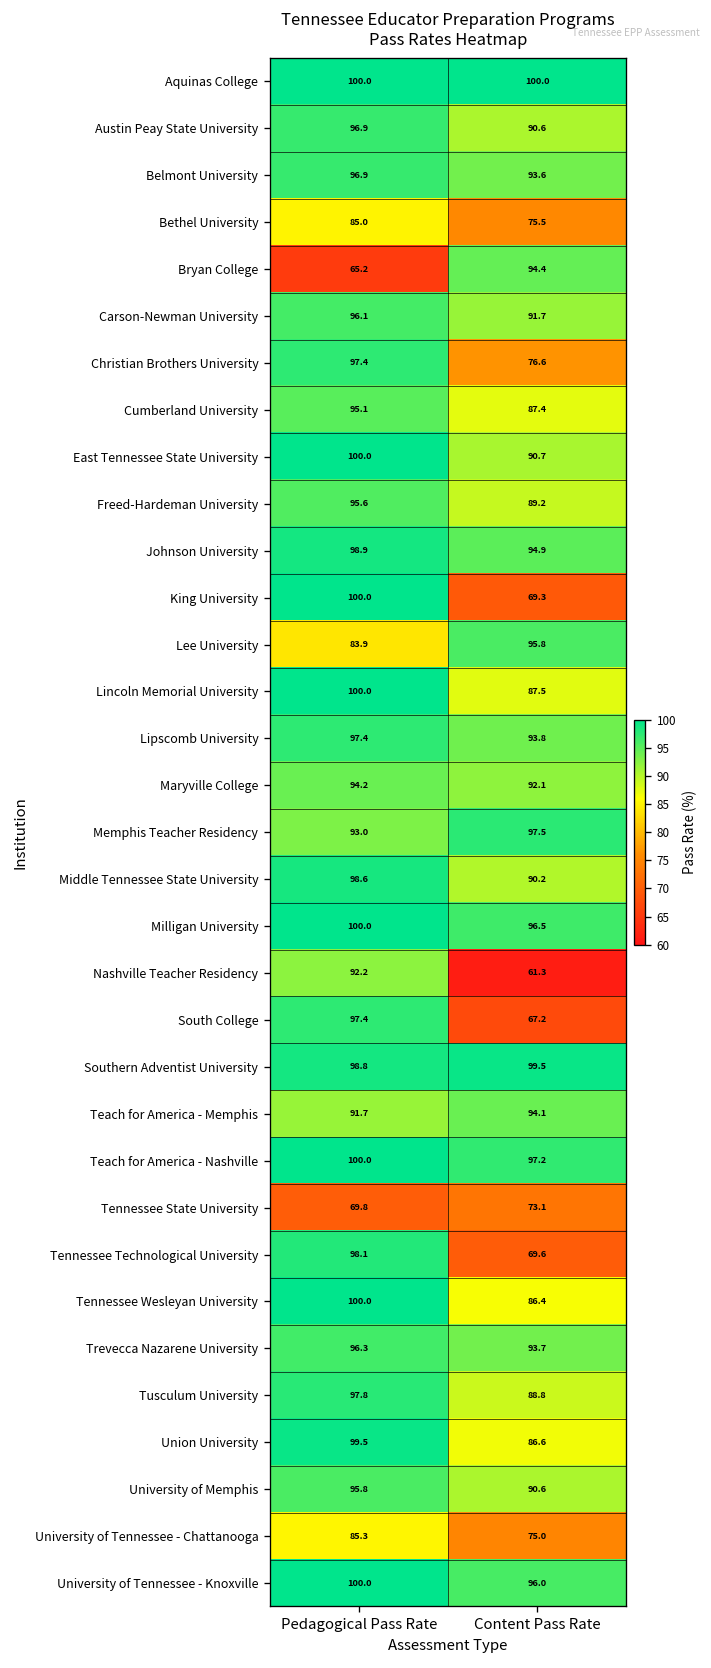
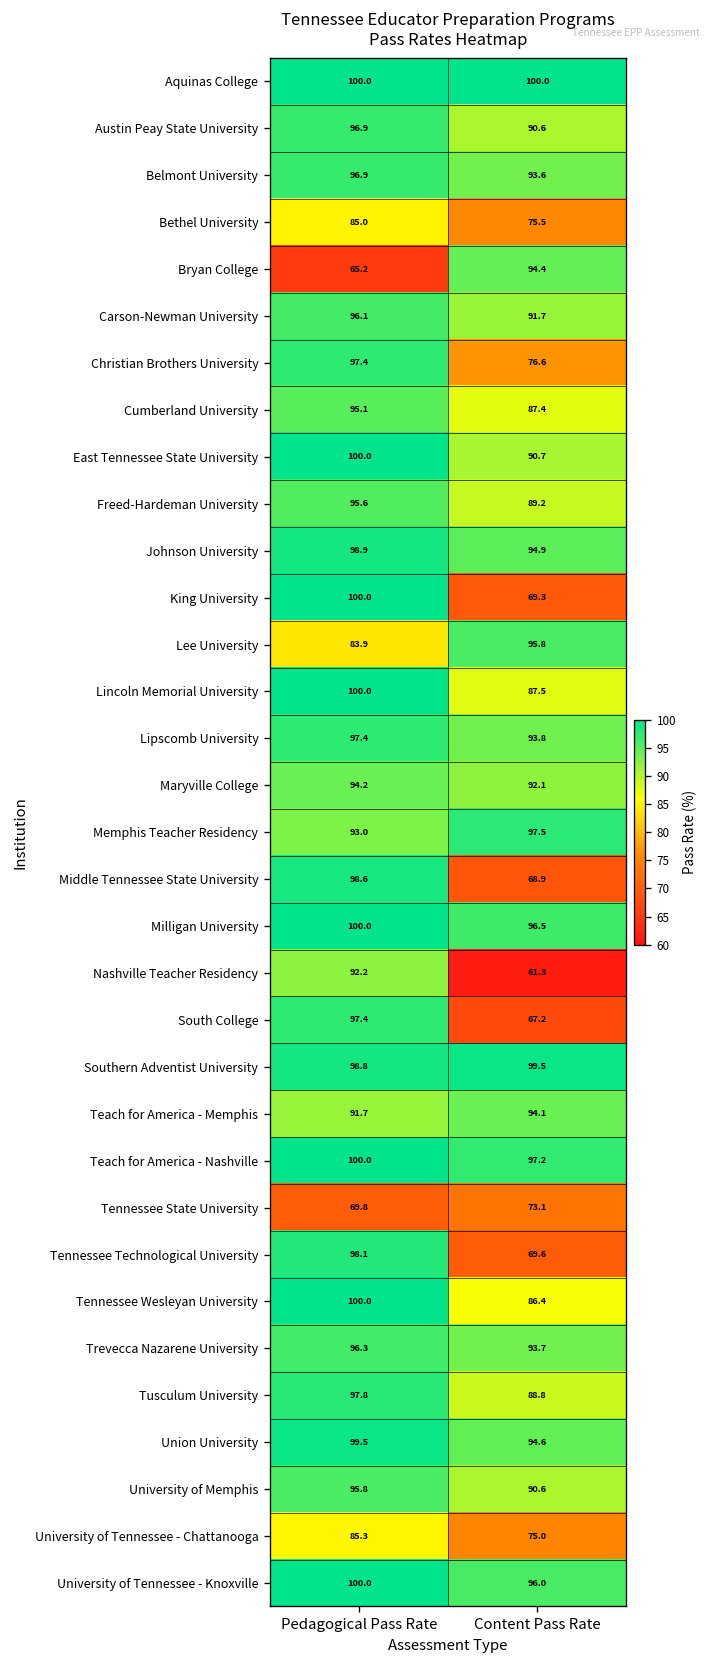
Middle Tennessee State University, Content Pass Rate: 90.2 -> 68.9
Union University, Content Pass Rate: 86.6 -> 94.6
